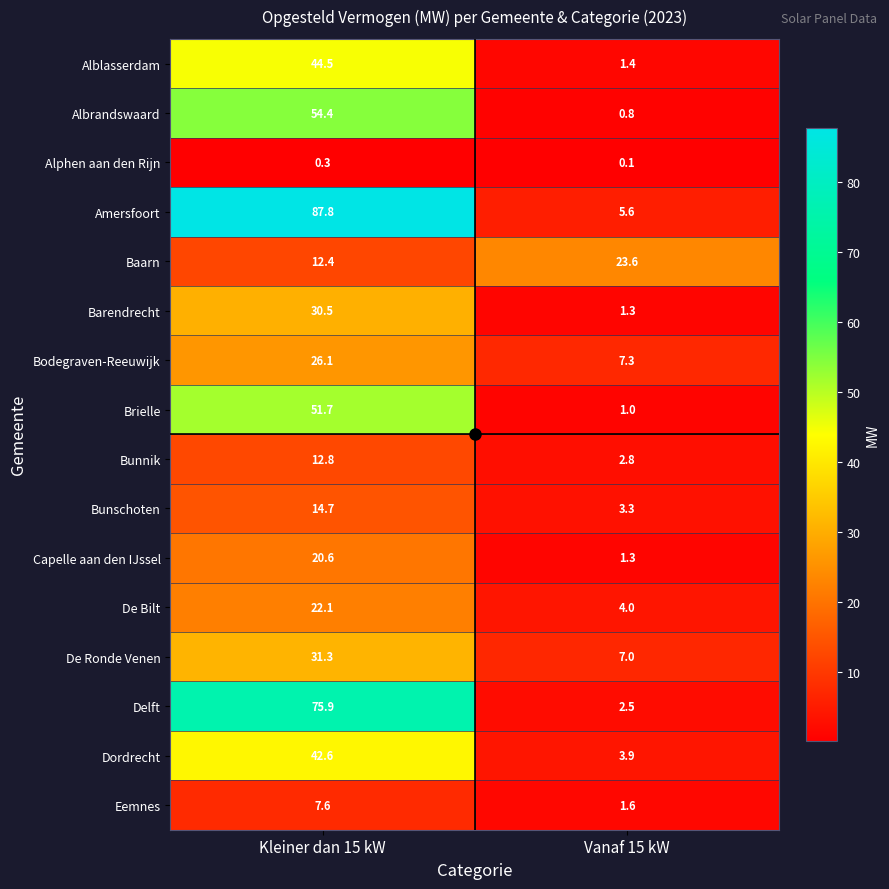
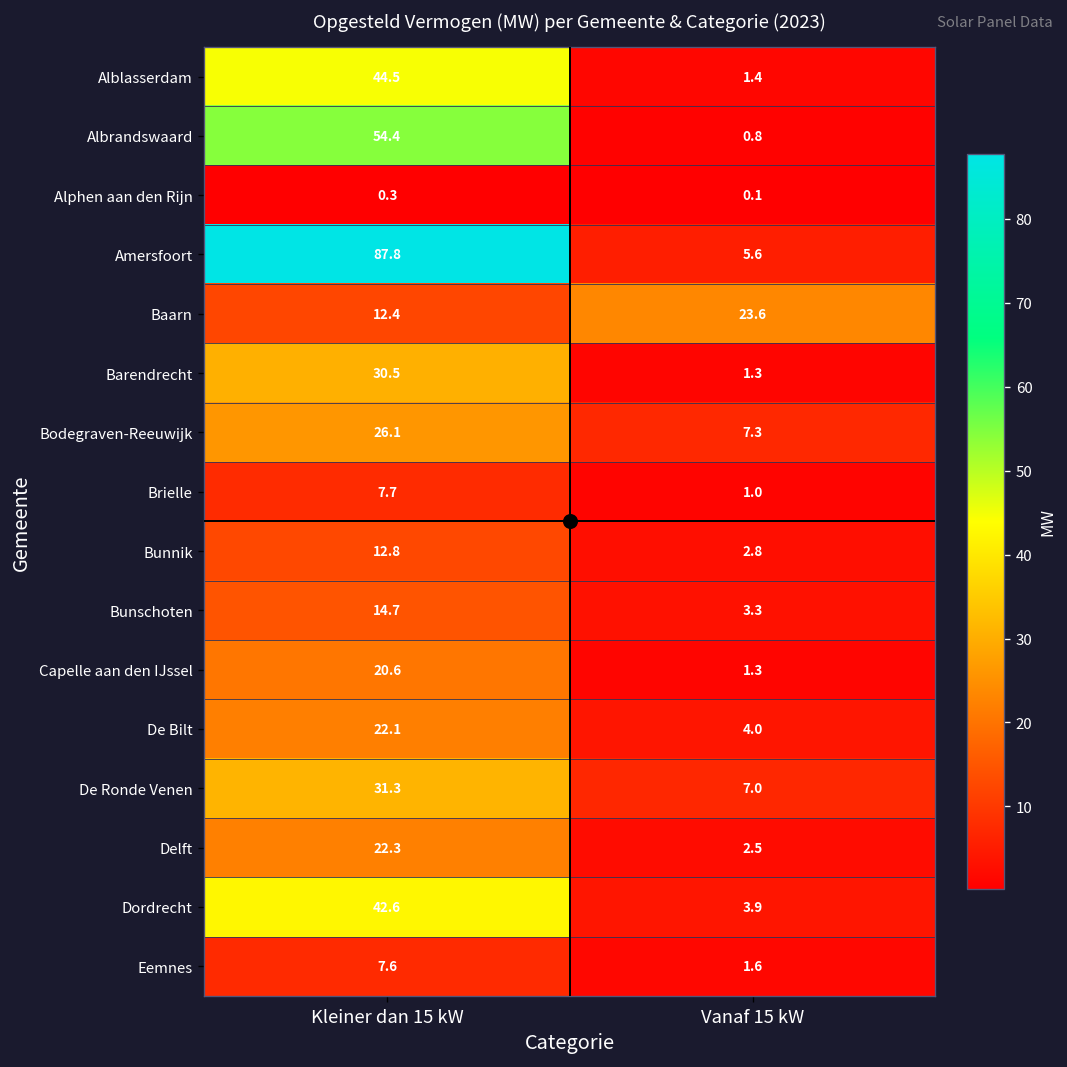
Brielle, Kleiner dan 15 kW: 51.7 -> 7.7
Delft, Kleiner dan 15 kW: 75.9 -> 22.3
